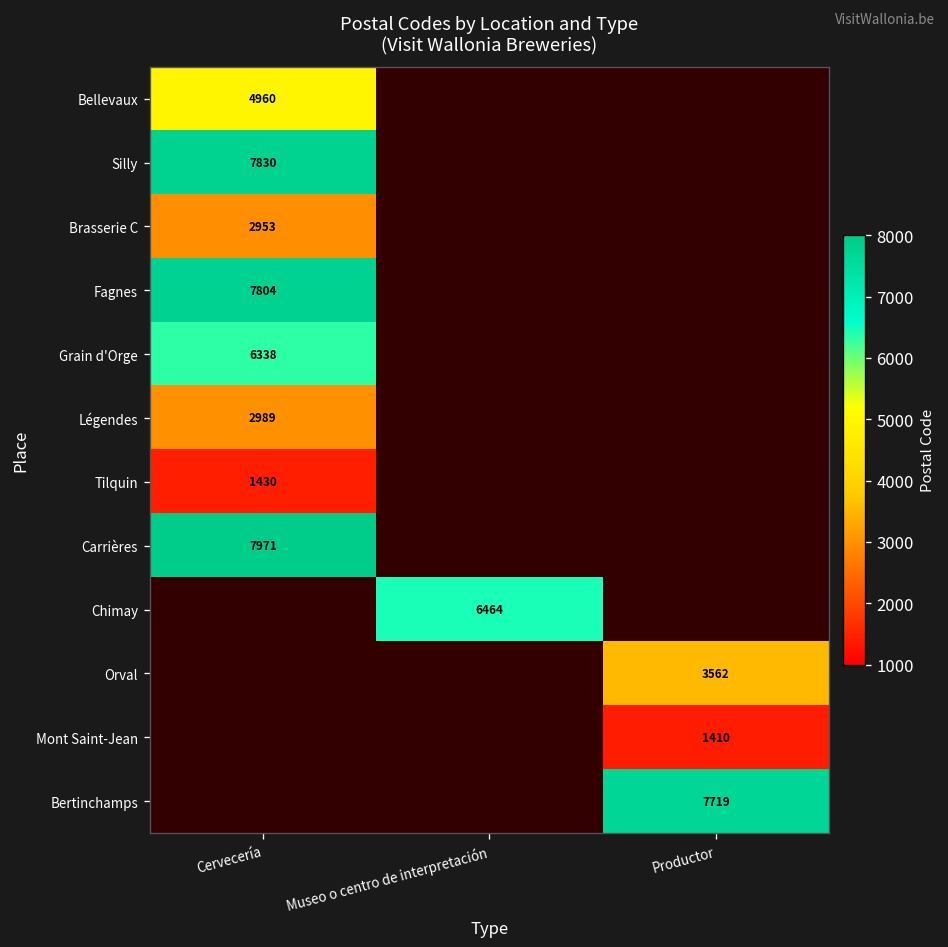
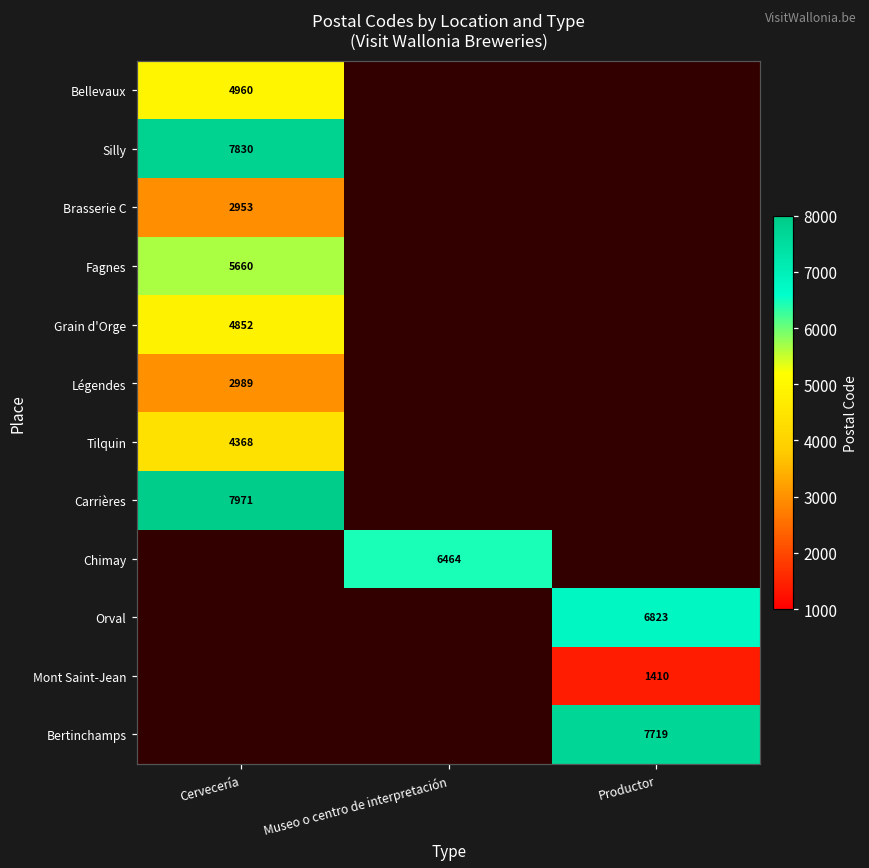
Fagnes, Cervecería: 7804 -> 5660
Grain d'Orge, Cervecería: 6338 -> 4852
Tilquin, Cervecería: 1430 -> 4368
Orval, Productor: 3562 -> 6823
